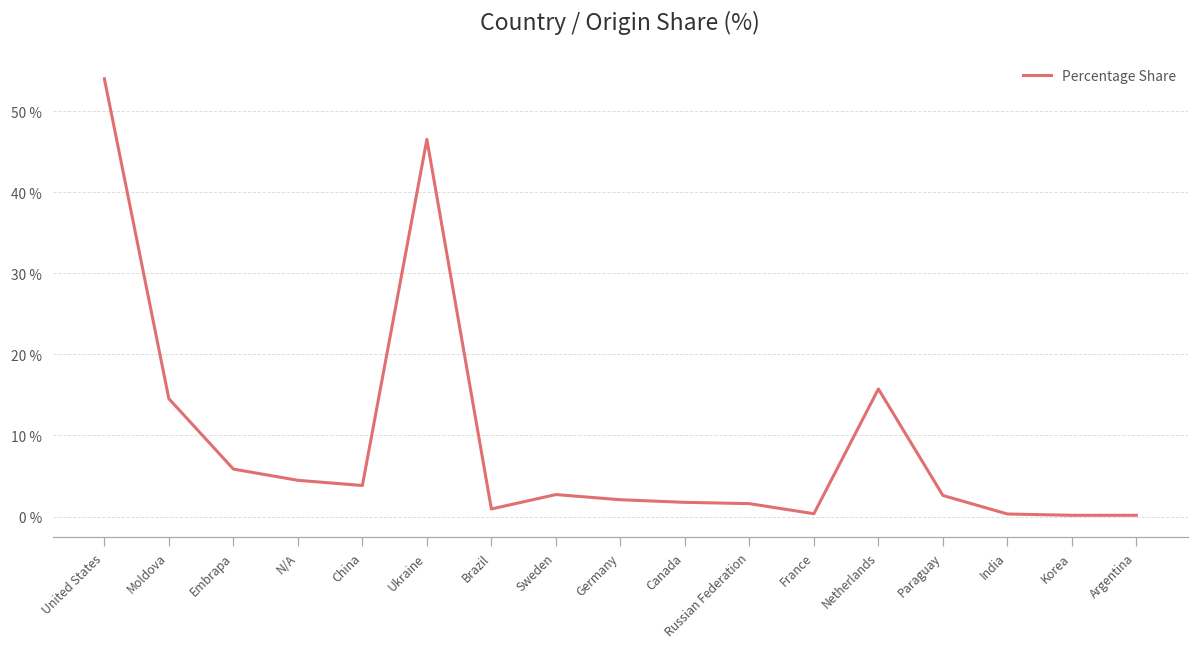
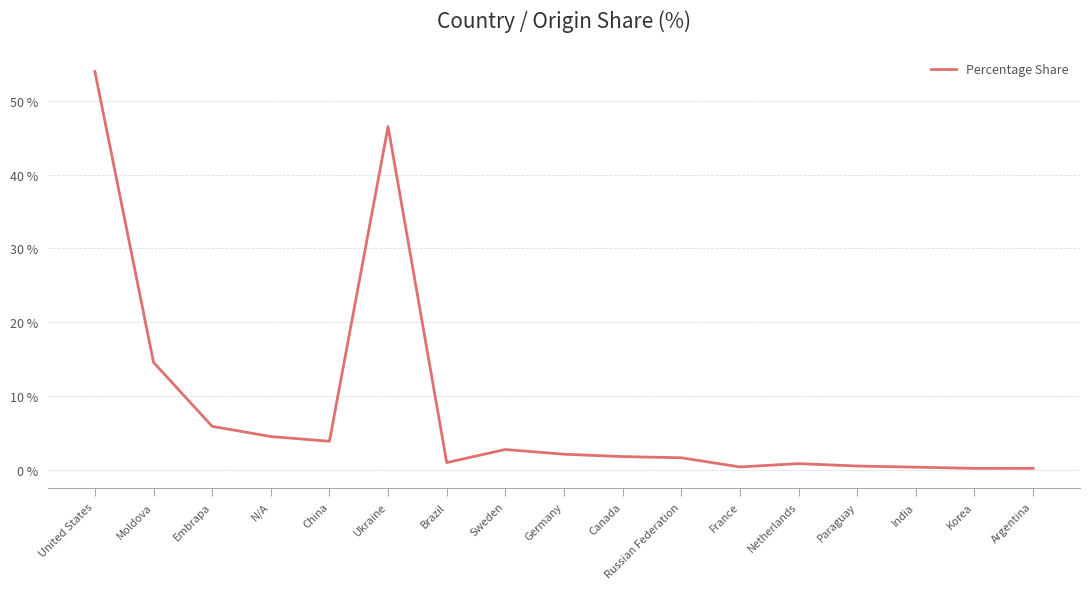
Netherlands: 16 % -> 1 %
Paraguay: 3 % -> 0 %
